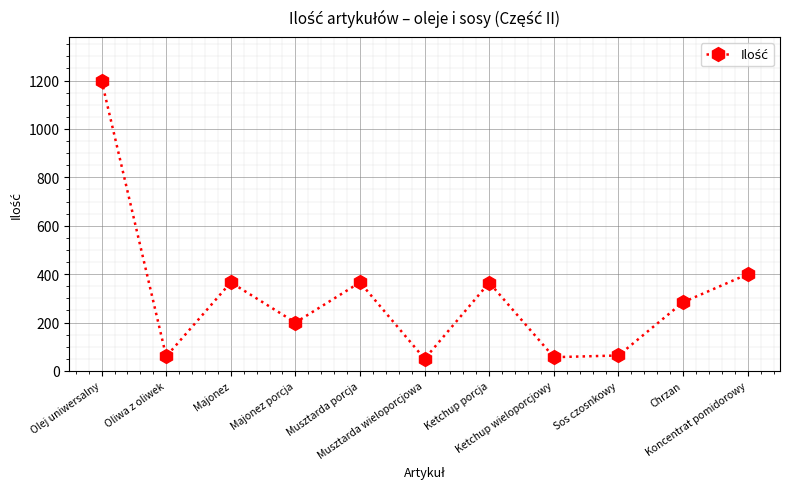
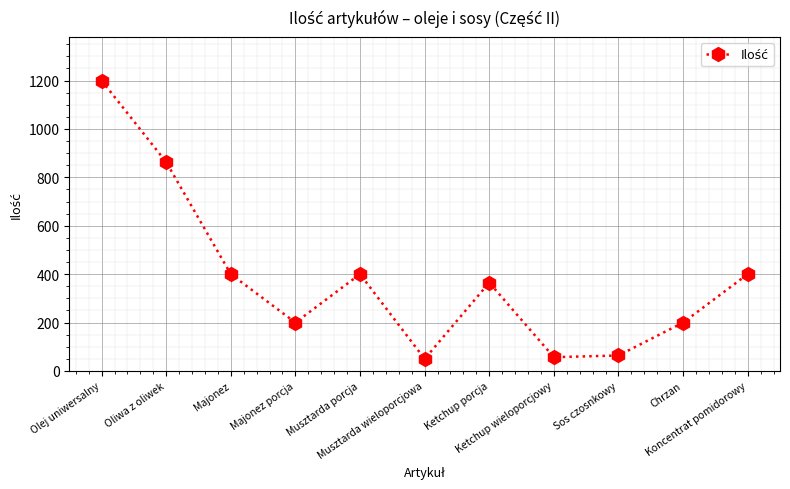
Oliwa z oliwek: 60 -> 860
Majonez: 370 -> 400
Musztarda porcja: 370 -> 400
Chrzan: 280 -> 200
